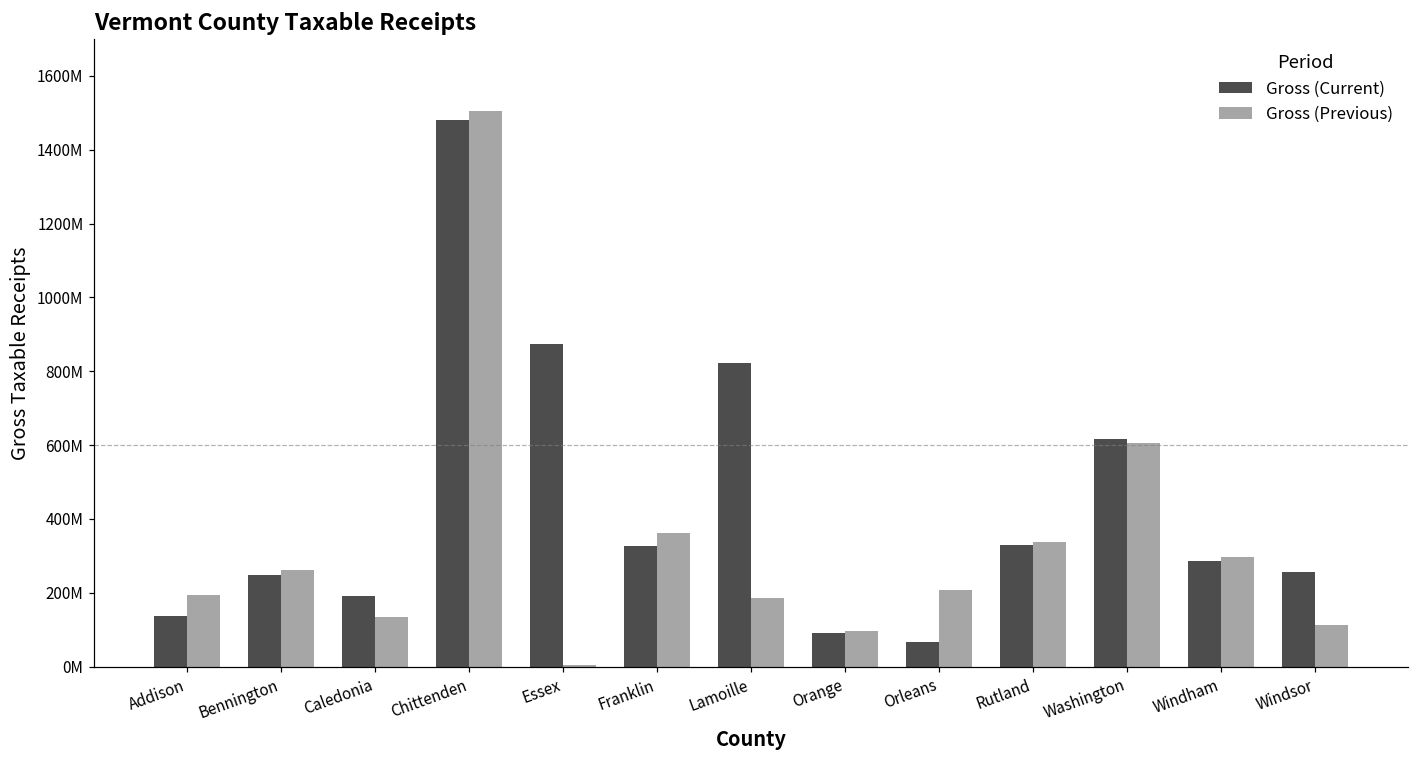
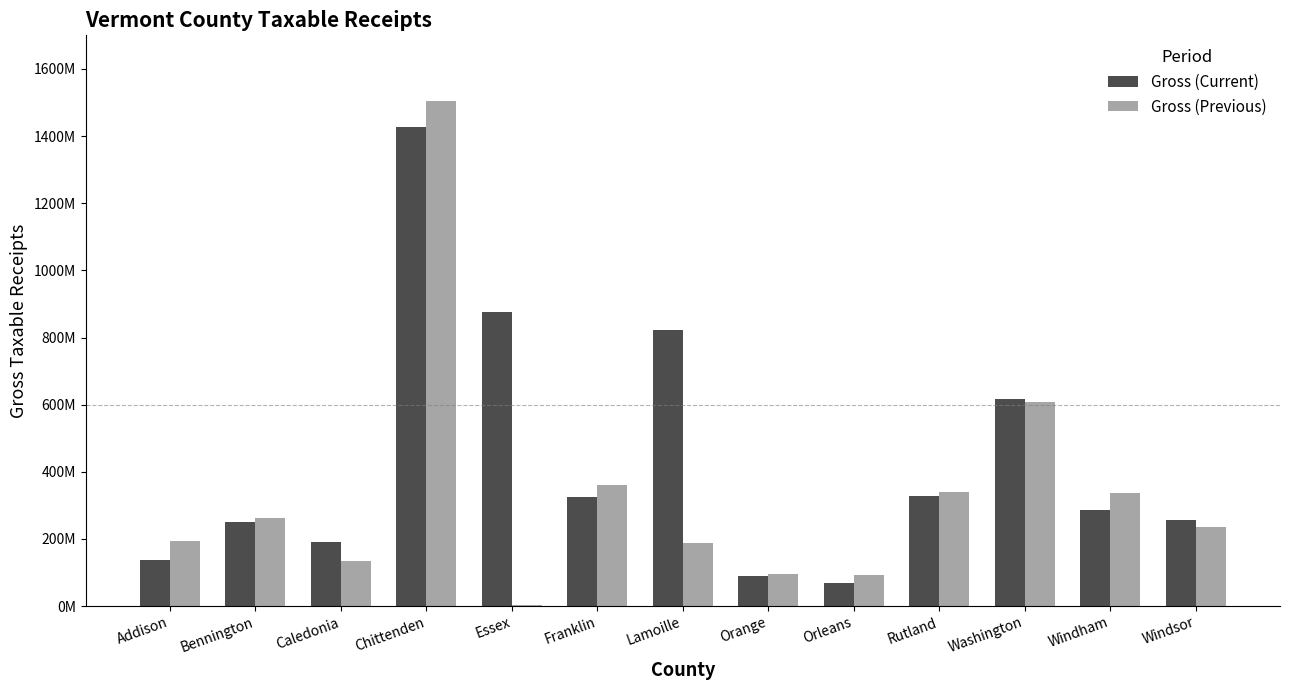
Gross (Current), Chittenden: 1480000000 -> 1430000000
Gross (Previous), Orleans: 210000000 -> 90000000
Gross (Previous), Windham: 300000000 -> 340000000
Gross (Previous), Windsor: 110000000 -> 240000000
